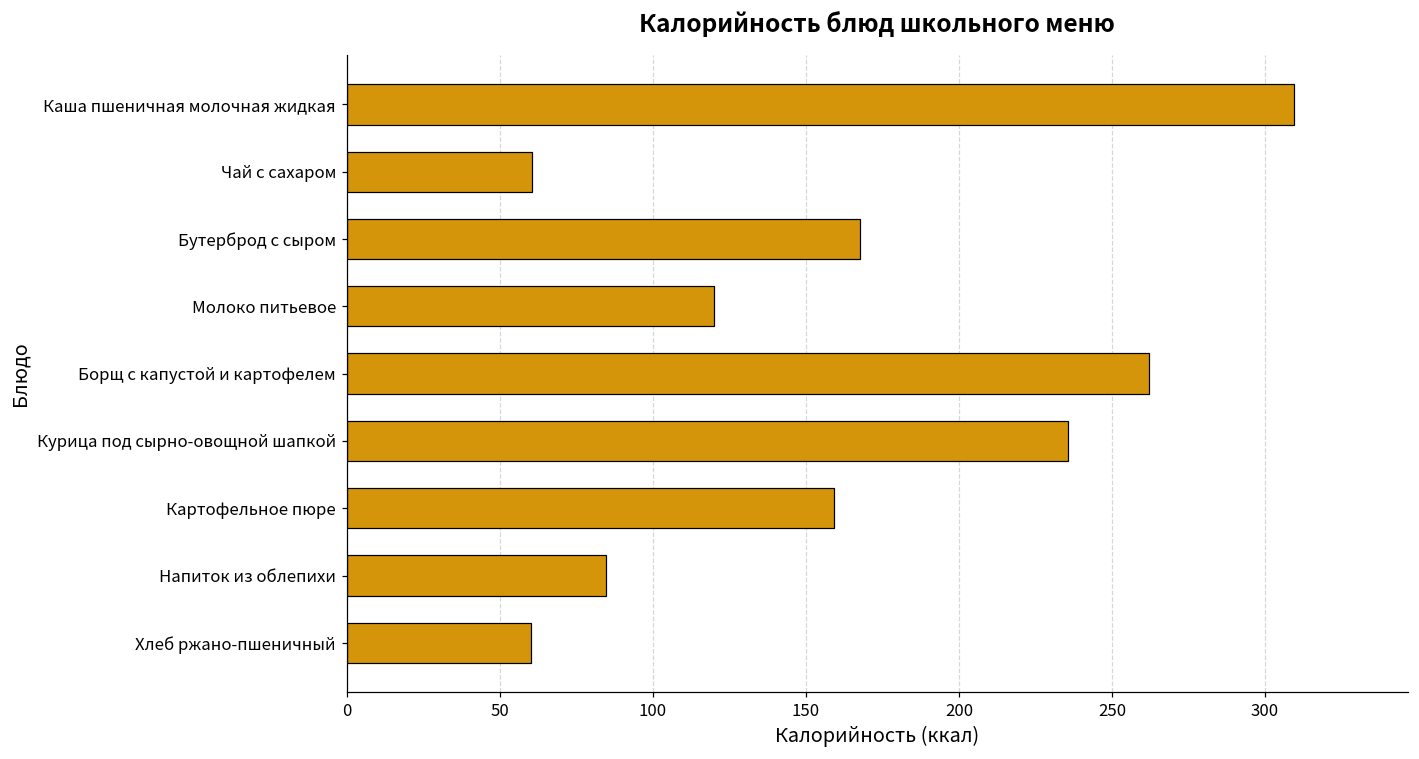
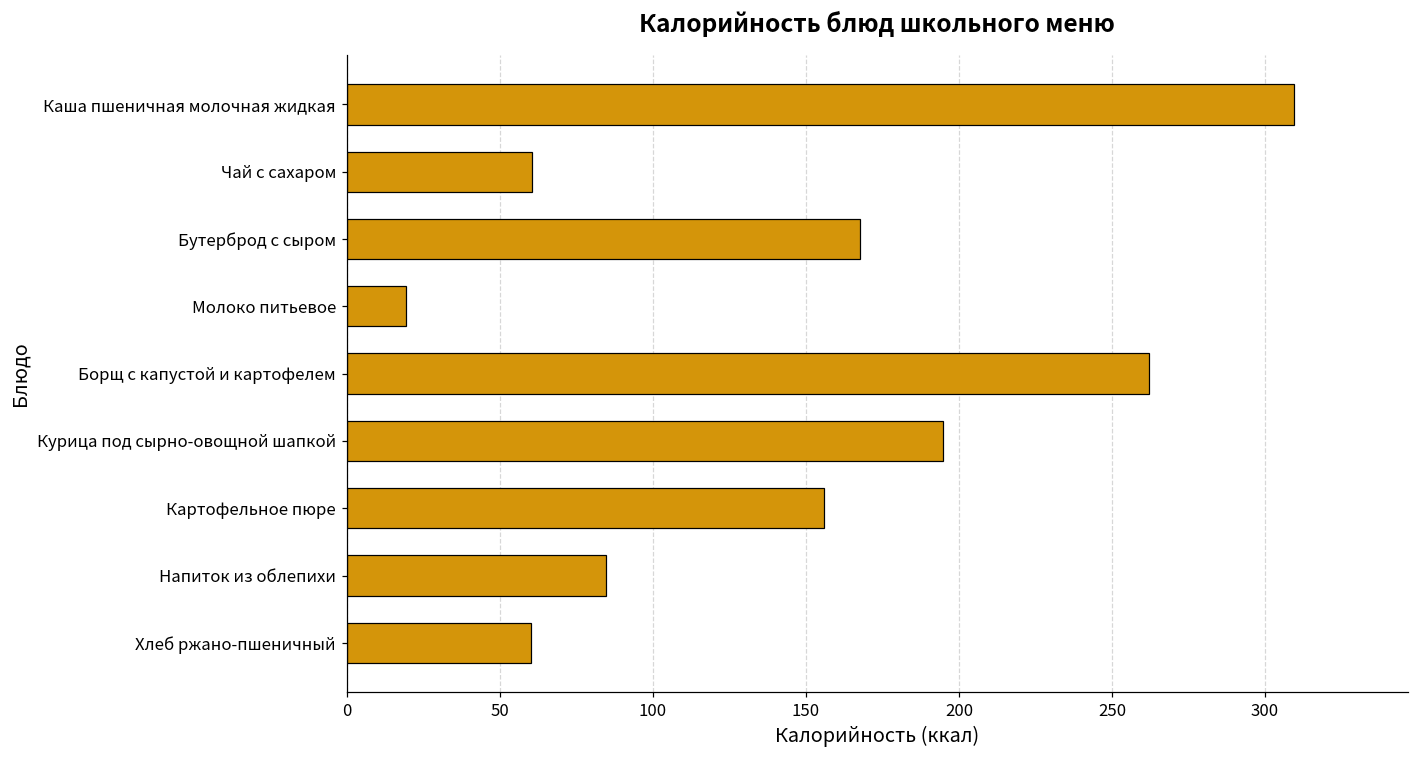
Молоко питьевое: 120 -> 19
Курица под сырно-овощной шапкой: 236 -> 195
Картофельное пюре: 159 -> 156
